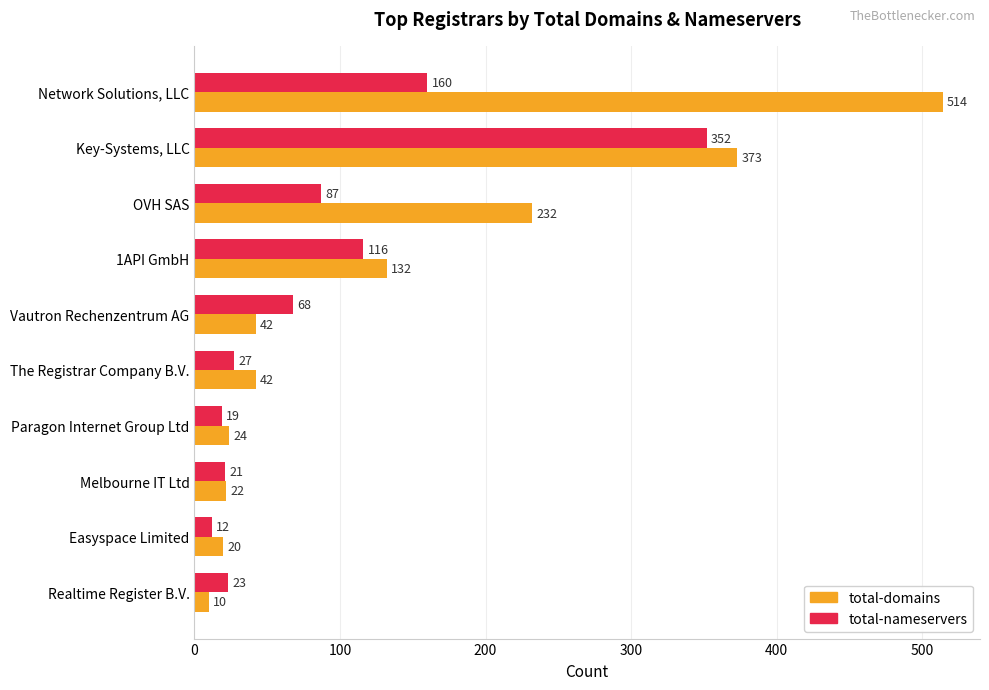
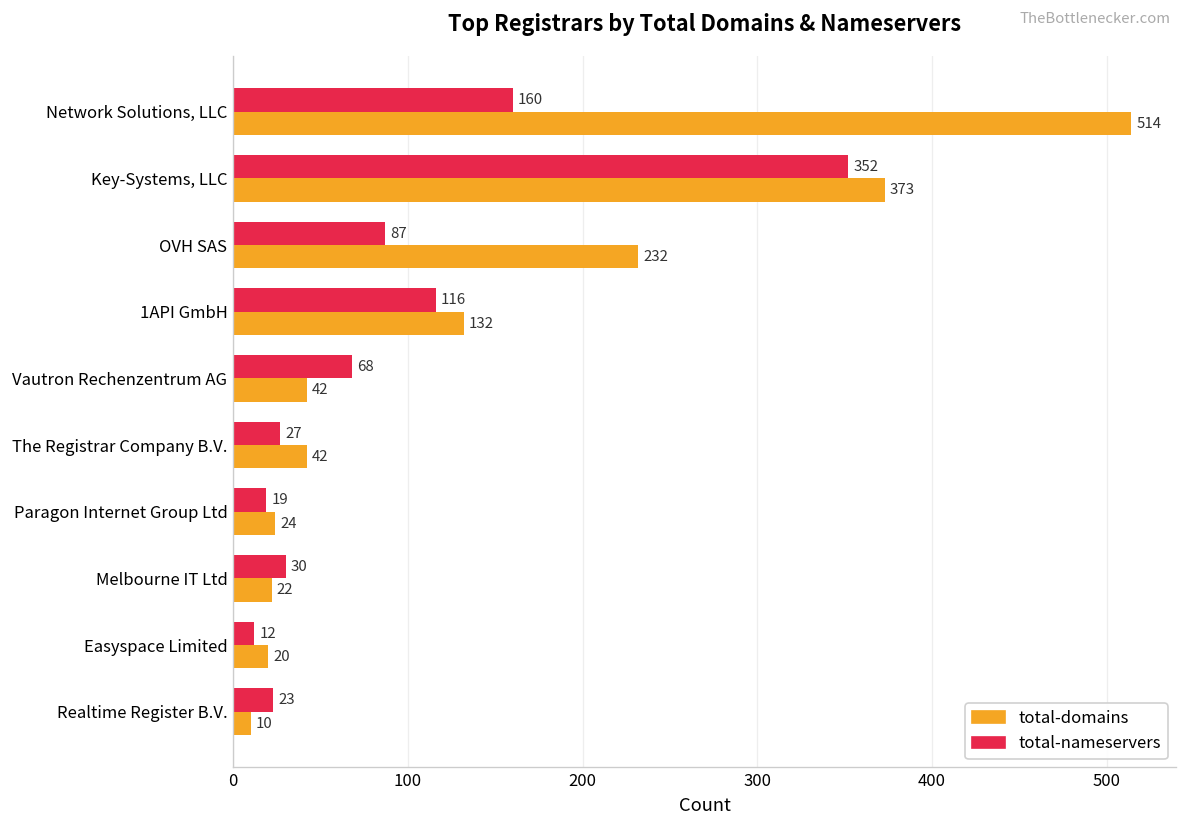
total-nameservers, Melbourne IT Ltd: 21 -> 30
